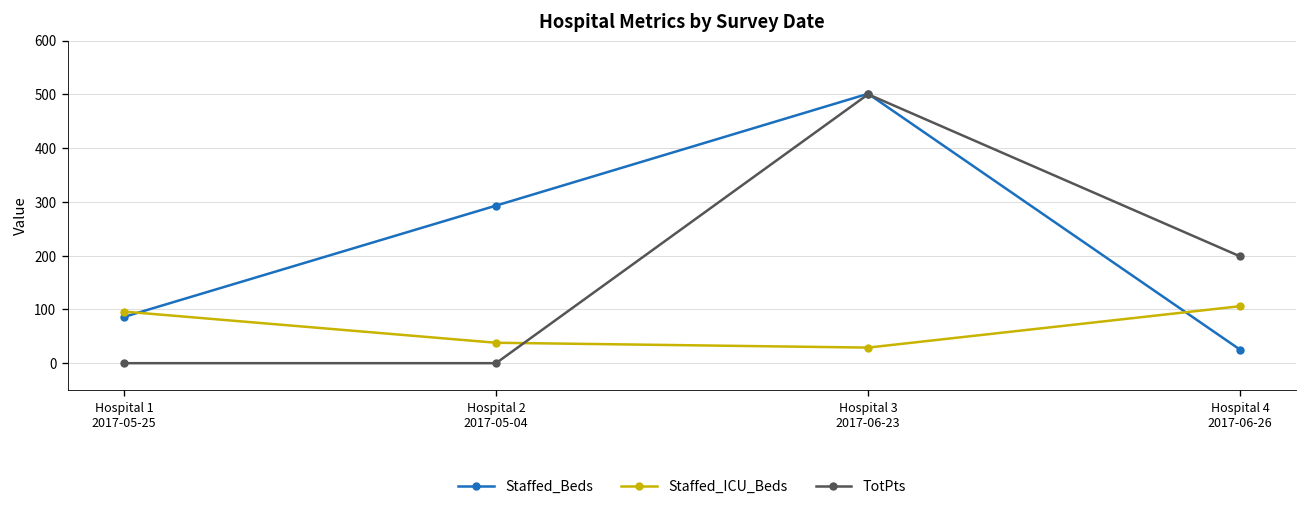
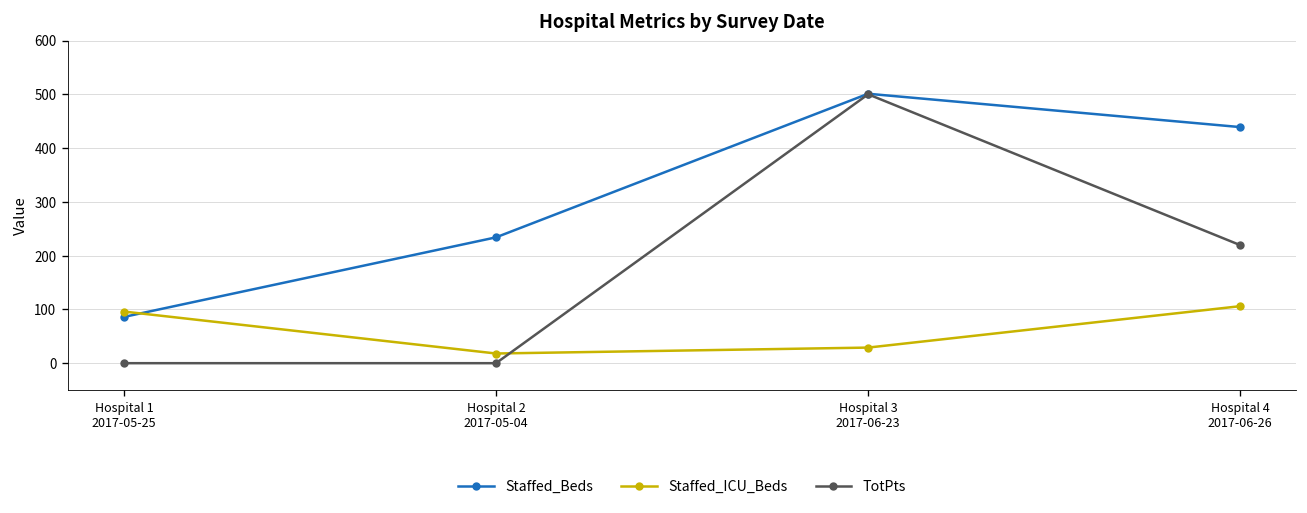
Staffed_Beds, Hospital 2 2017-05-04: 290 -> 230
Staffed_ICU_Beds, Hospital 2 2017-05-04: 40 -> 20
Staffed_Beds, Hospital 4 2017-06-26: 30 -> 440
TotPts, Hospital 4 2017-06-26: 200 -> 220
